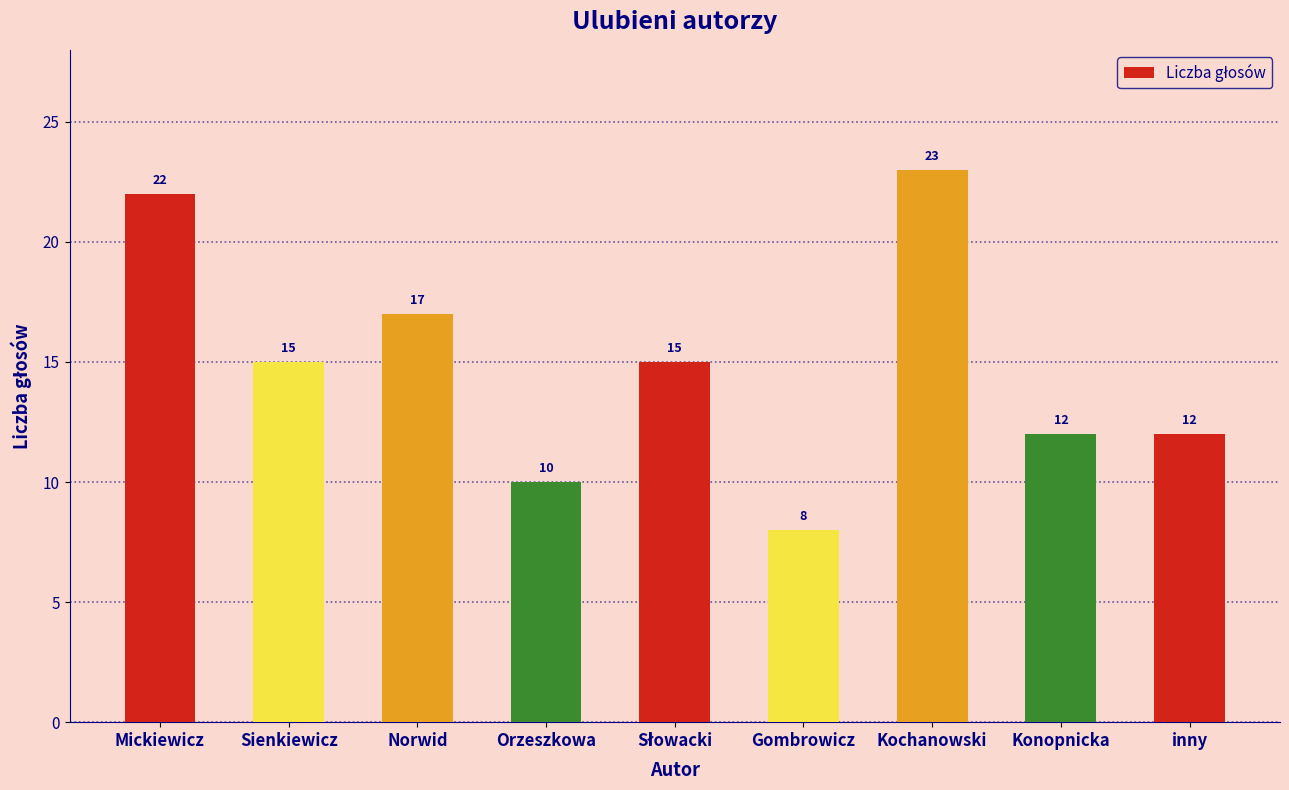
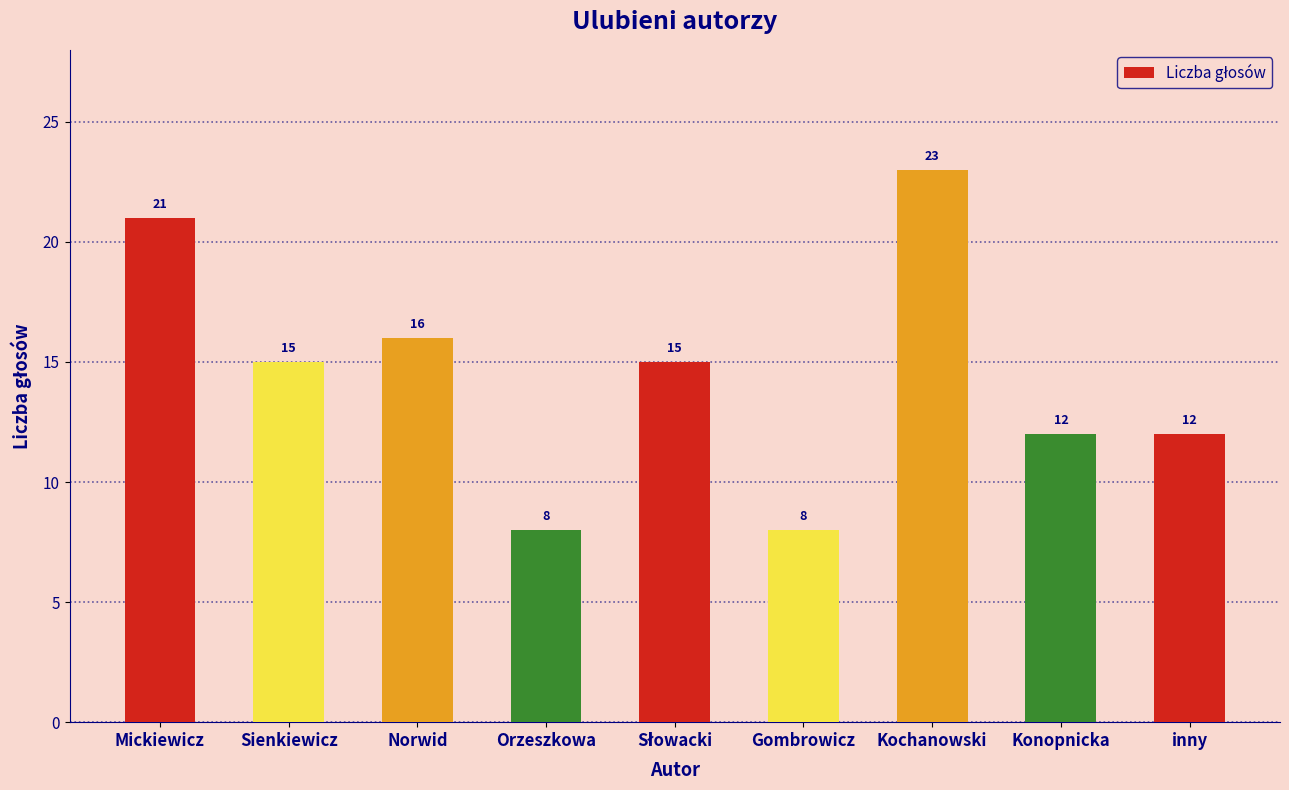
Mickiewicz: 22 -> 21
Norwid: 17 -> 16
Orzeszkowa: 10 -> 8
